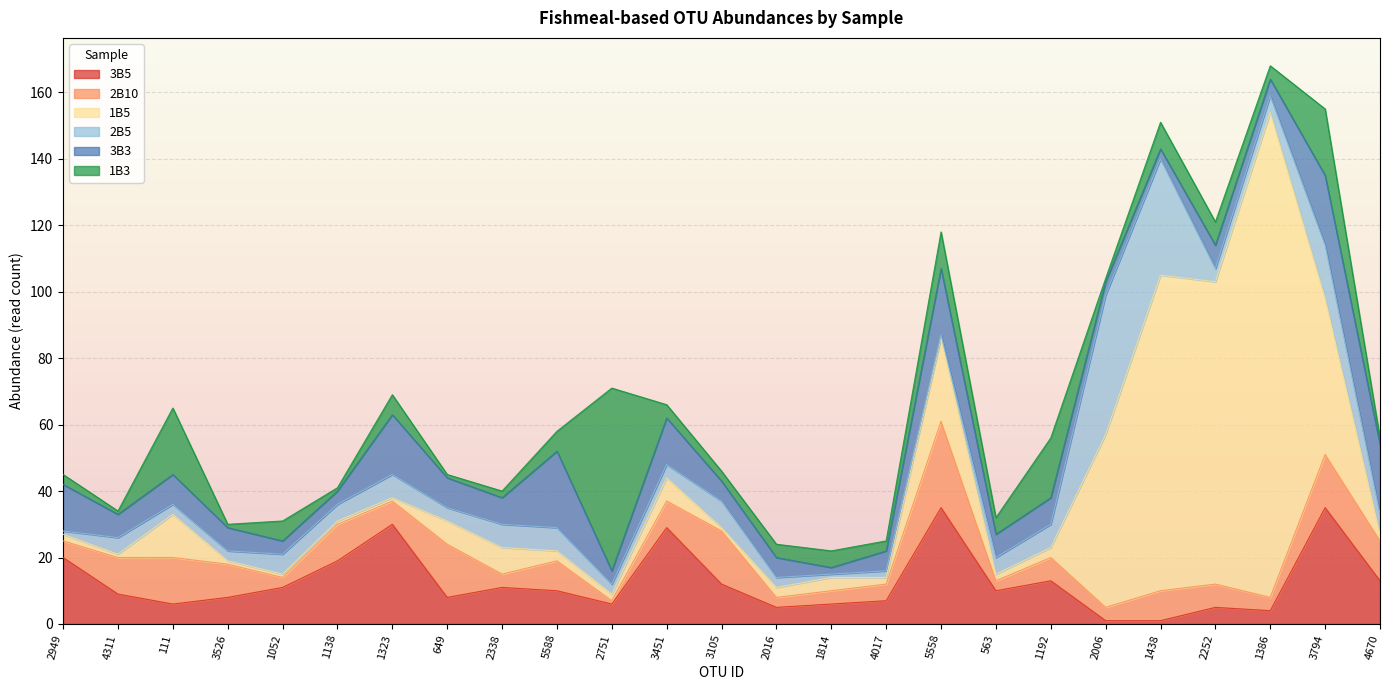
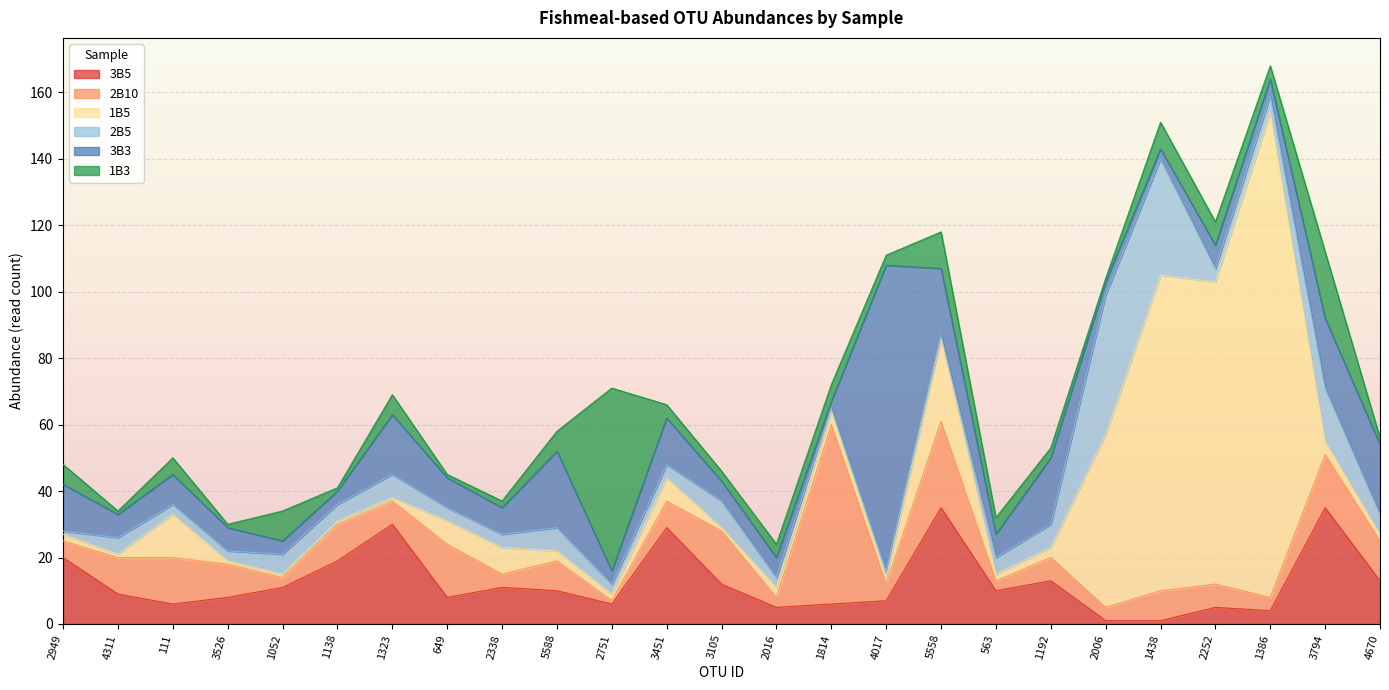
1B3, 2949: 3 -> 6
1B3, 111: 20 -> 5
1B3, 1052: 6 -> 9
2B5, 2338: 7 -> 4
2B10, 1814: 4 -> 54
3B3, 4017: 6 -> 92
3B3, 1192: 8 -> 20
1B3, 1192: 18 -> 3
1B5, 3794: 47 -> 4
